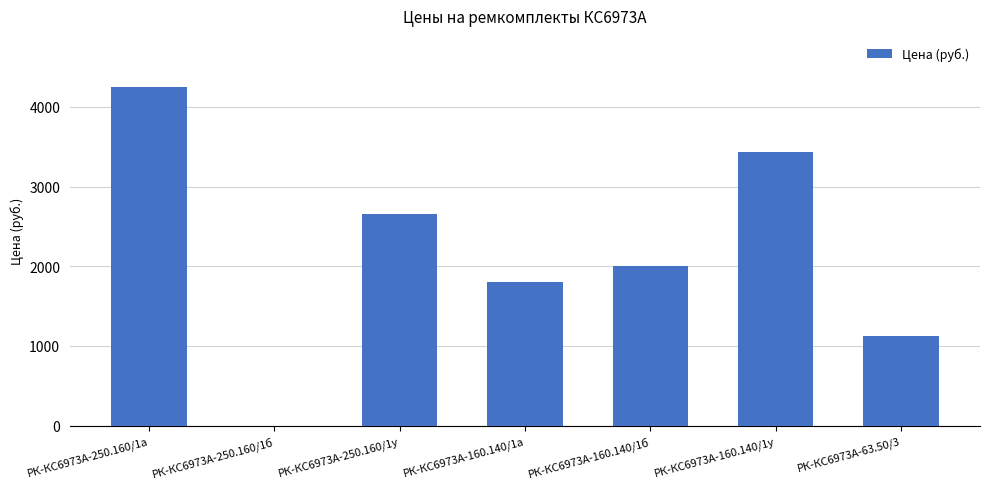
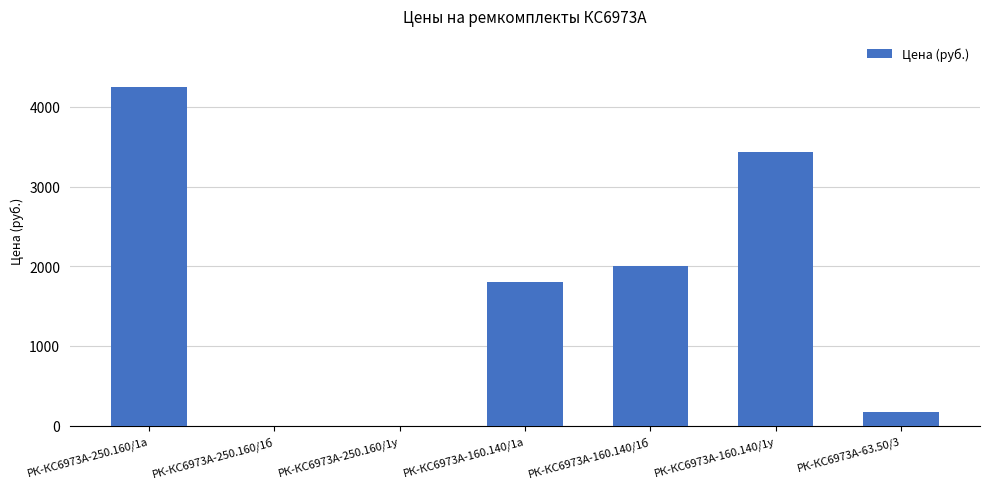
РК-КС6973А-250.160/1у: 2700 -> 0
РК-КС6973А-63.50/3: 1100 -> 200
